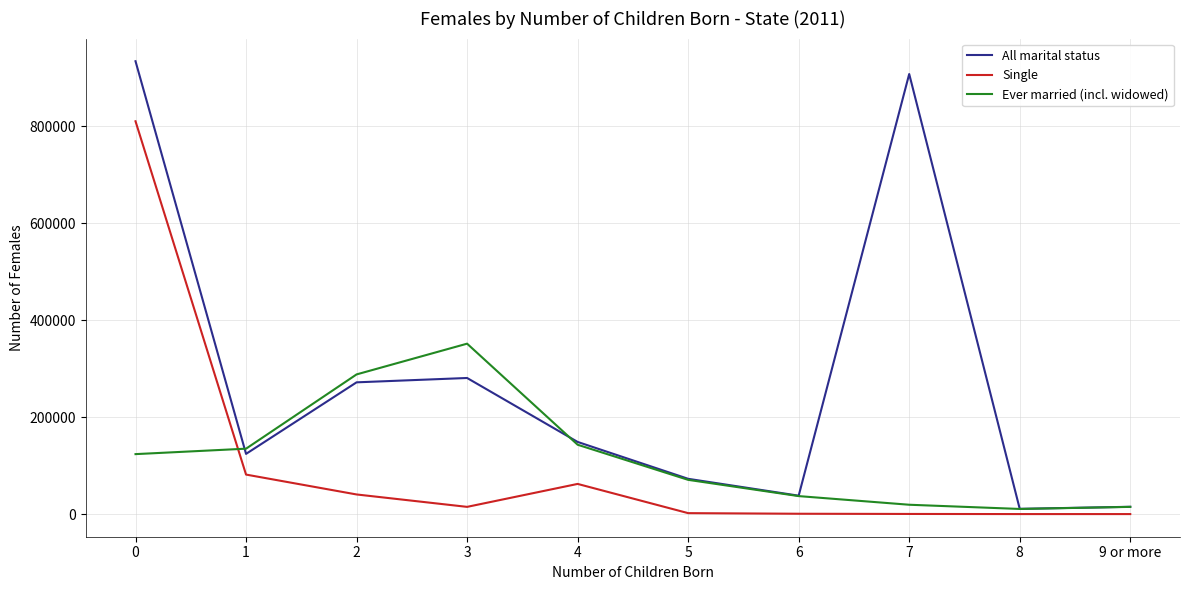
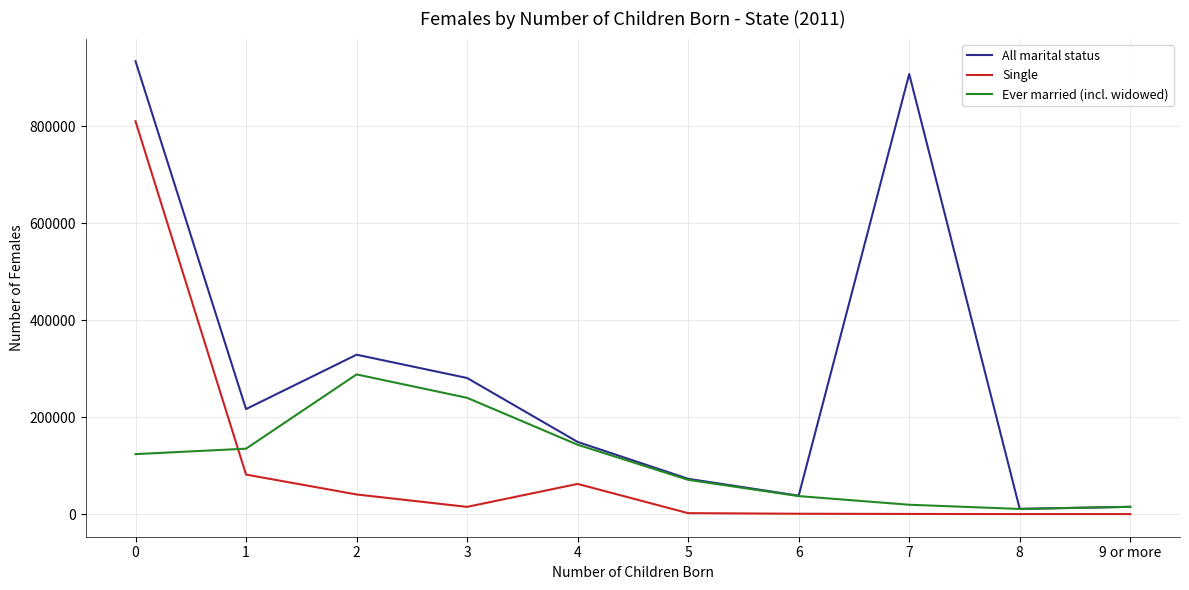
All marital status, 1: 120000 -> 220000
All marital status, 2: 270000 -> 330000
Ever married (incl. widowed), 3: 350000 -> 240000
